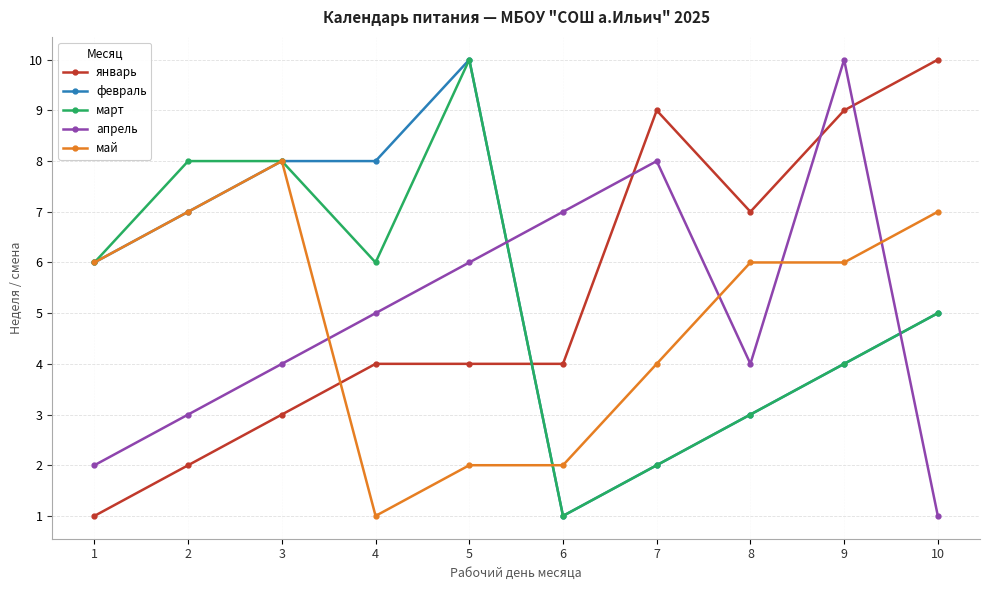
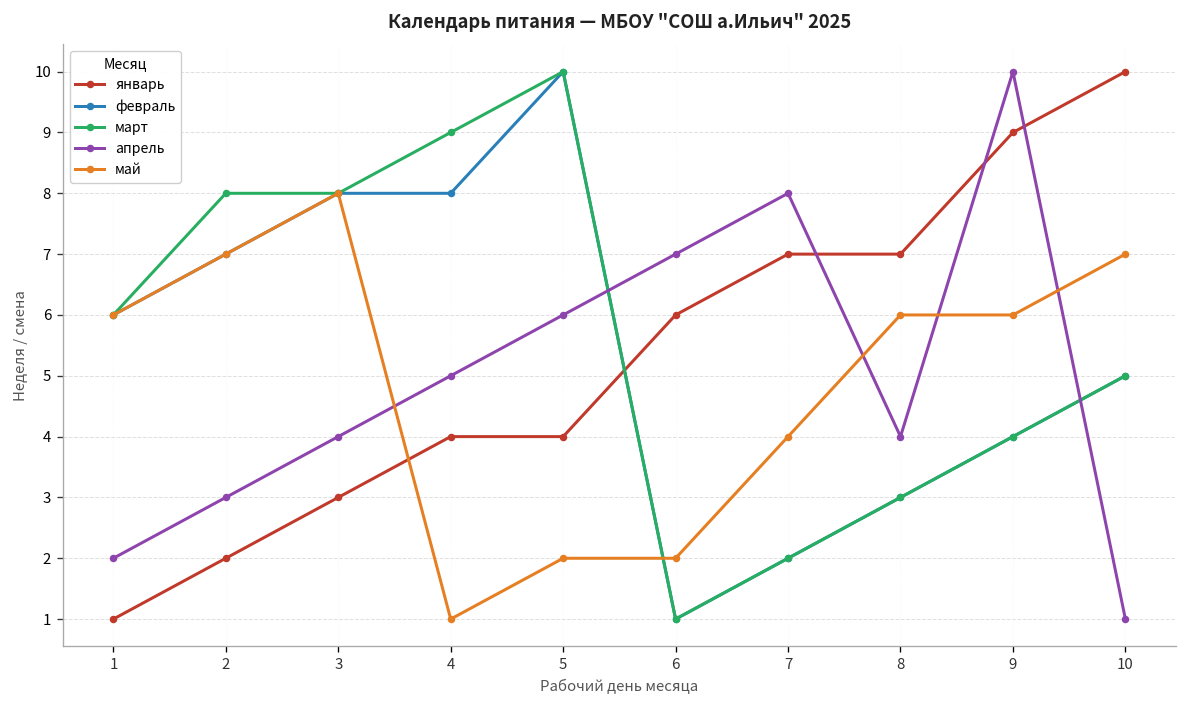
март, 4: 6 -> 9
январь, 6: 4 -> 6
январь, 7: 9 -> 7
